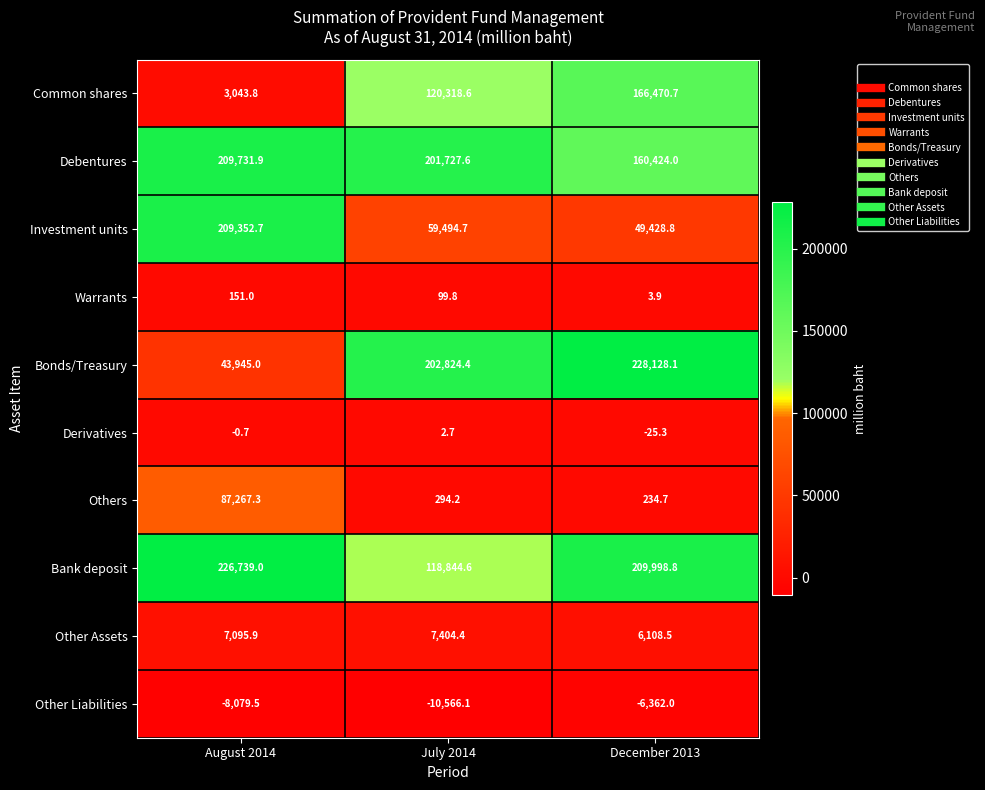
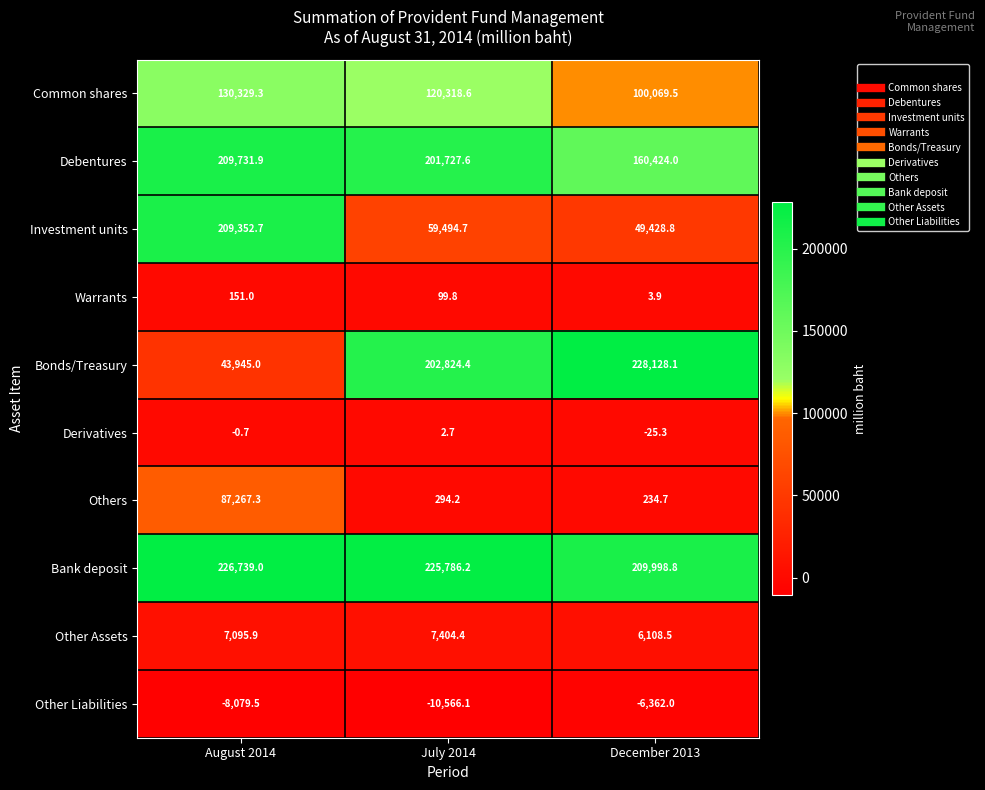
Common shares, August 2014: 3,043.8 -> 130,329.3
Common shares, December 2013: 166,470.7 -> 100,069.5
Bank deposit, July 2014: 118,844.6 -> 225,786.2
